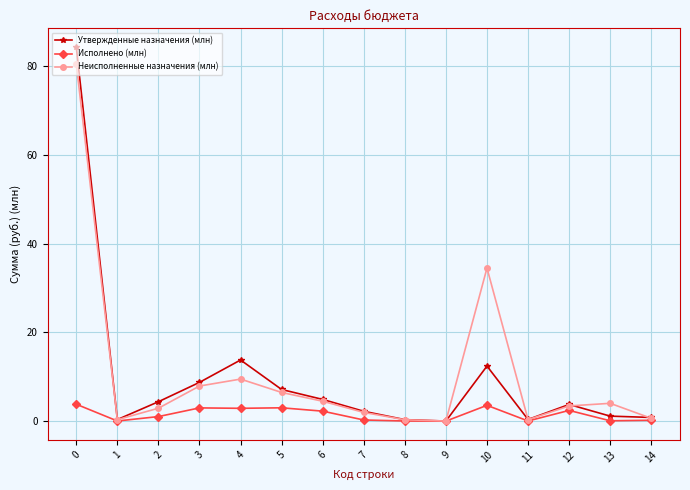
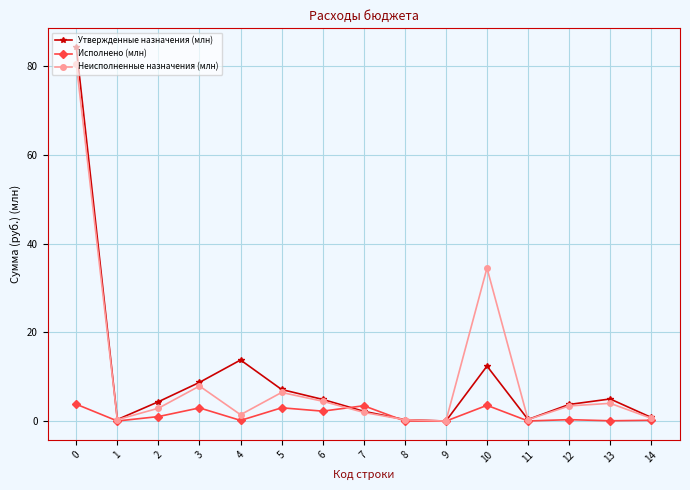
Исполнено (млн), 4: 3 -> 0
Неисполненные назначения (млн), 4: 9 -> 1
Исполнено (млн), 7: 0 -> 3
Исполнено (млн), 12: 2 -> 0
Утвержденные назначения (млн), 13: 1 -> 5
